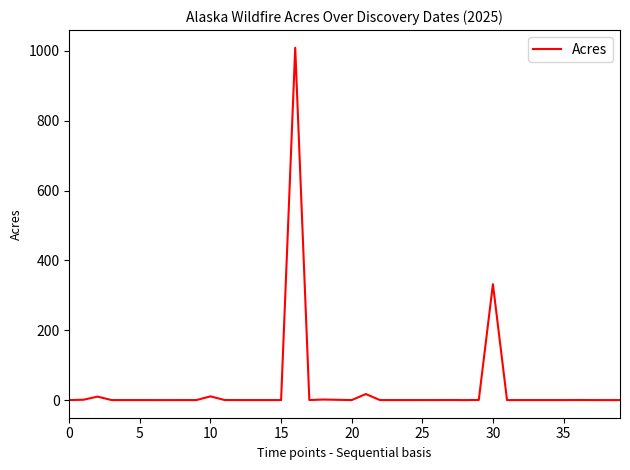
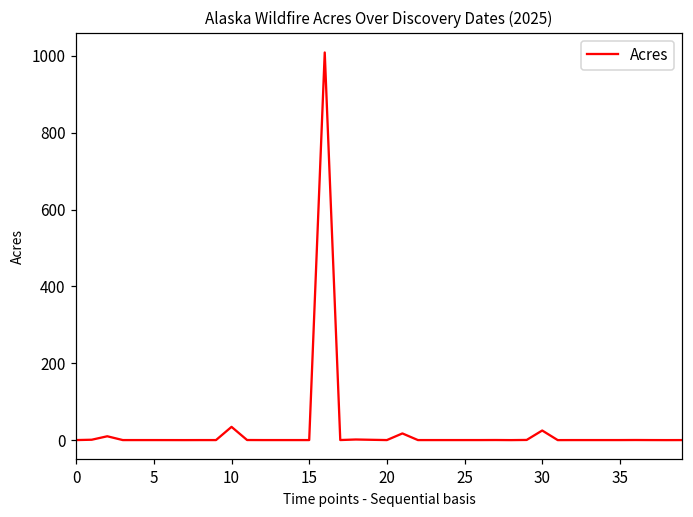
10: 10 -> 30
30: 330 -> 20
